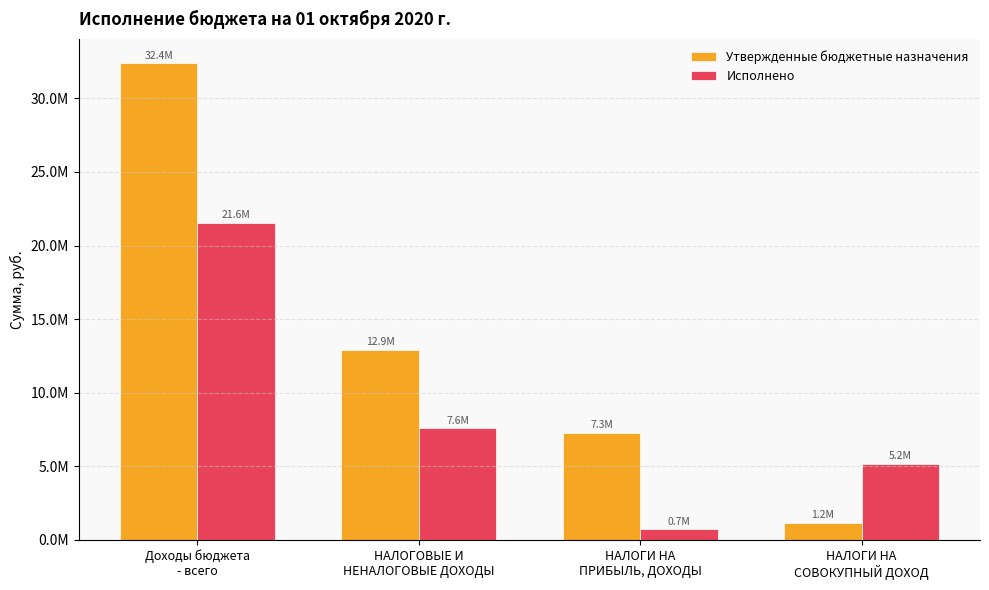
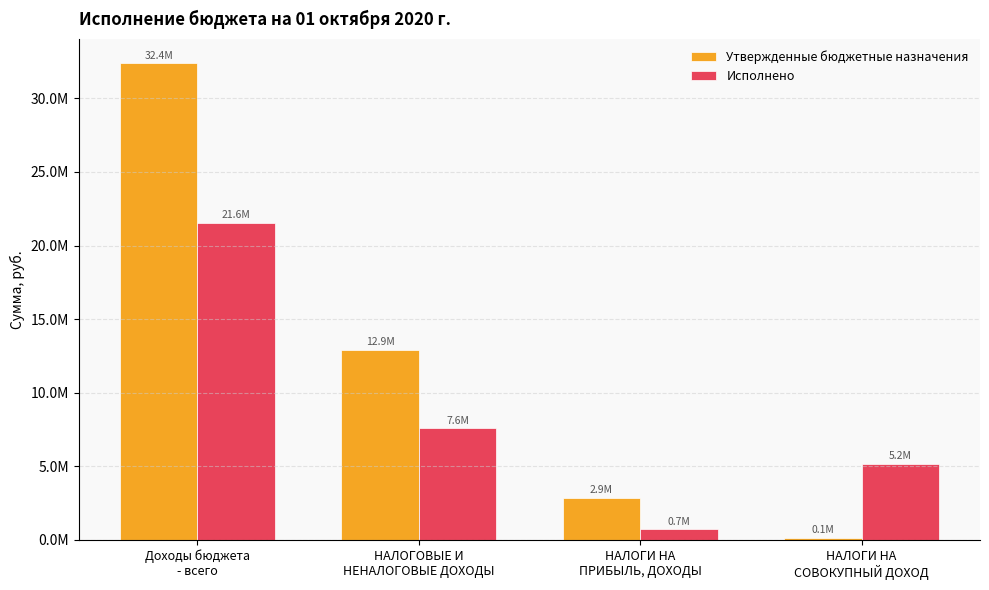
Утвержденные бюджетные назначения, НАЛОГИ НА ПРИБЫЛЬ, ДОХОДЫ: 7.3M -> 2.9M
Утвержденные бюджетные назначения, НАЛОГИ НА СОВОКУПНЫЙ ДОХОД: 1.2M -> 0.1M
